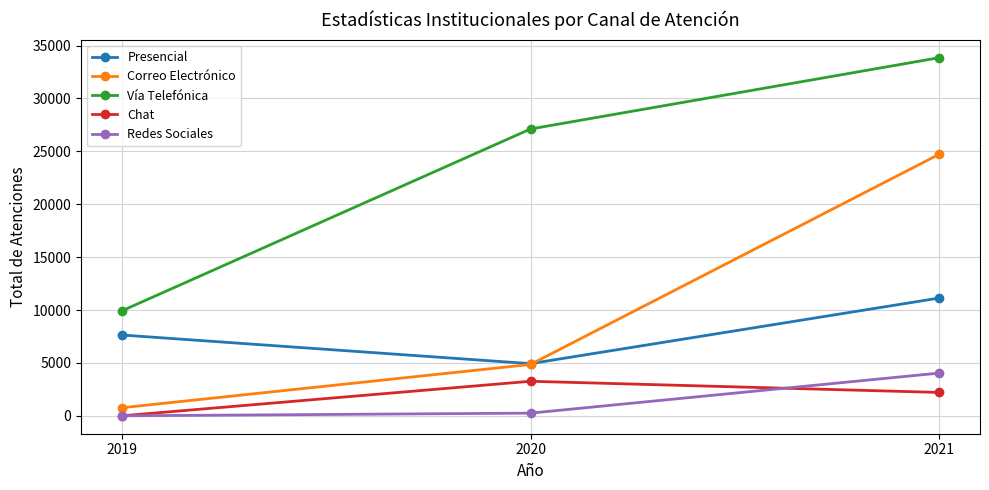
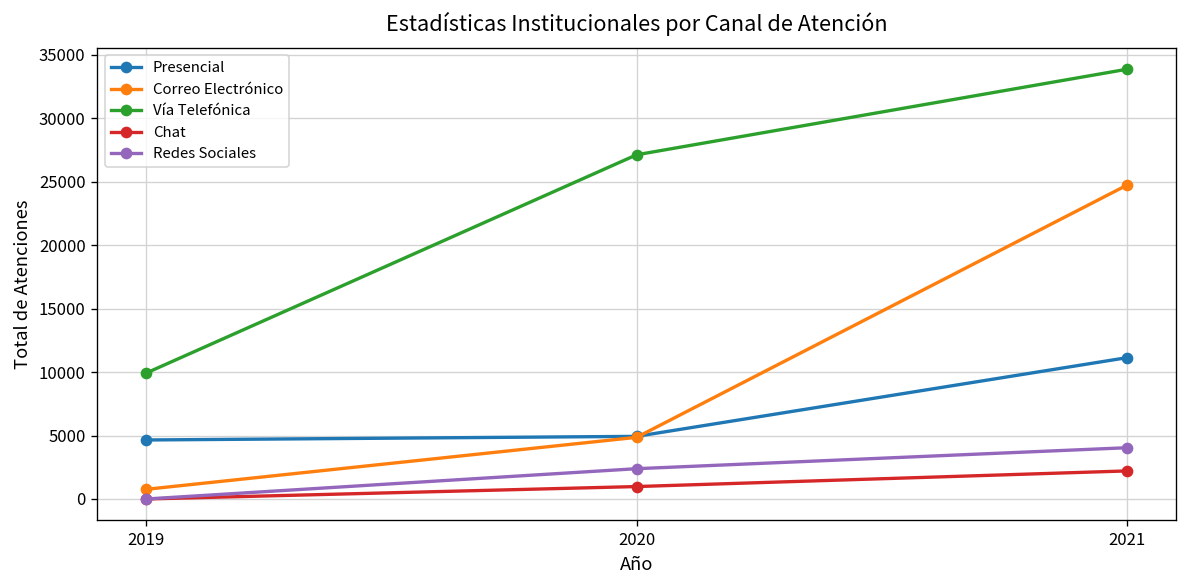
Presencial, 2019: 7600 -> 4600
Chat, 2020: 3300 -> 1000
Redes Sociales, 2020: 300 -> 2400
